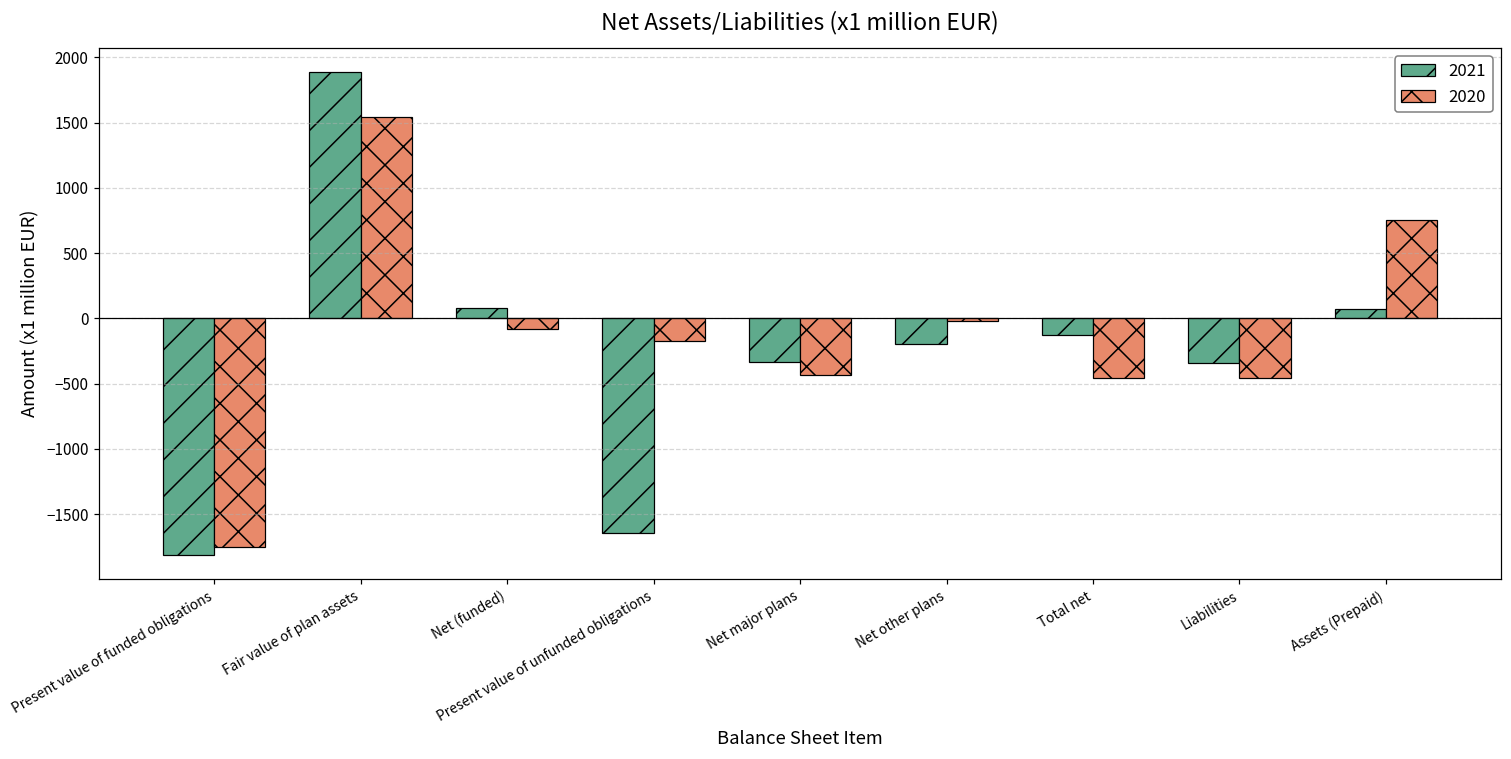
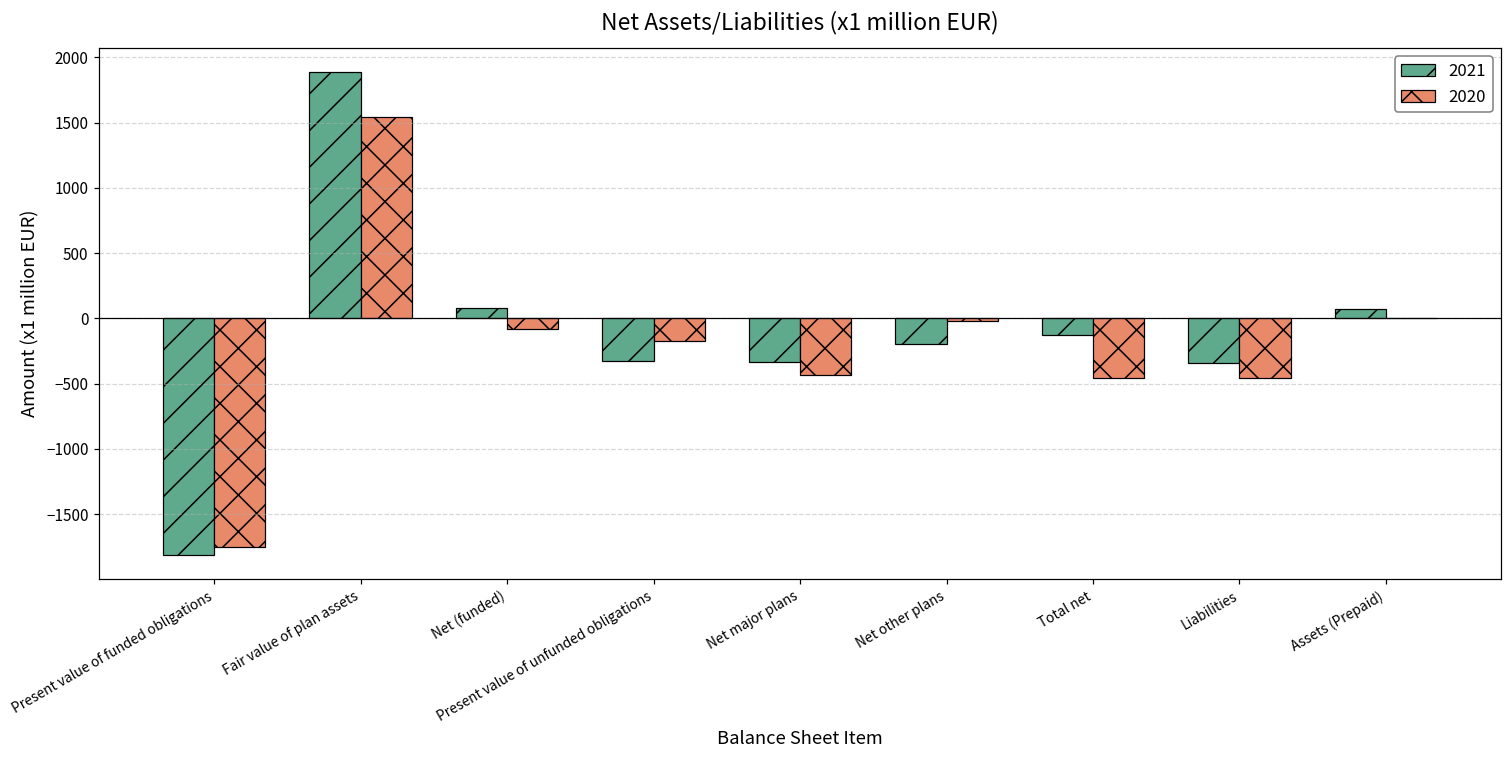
2021, Present value of unfunded obligations: -1650 -> -330
2020, Assets (Prepaid): 760 -> 0
